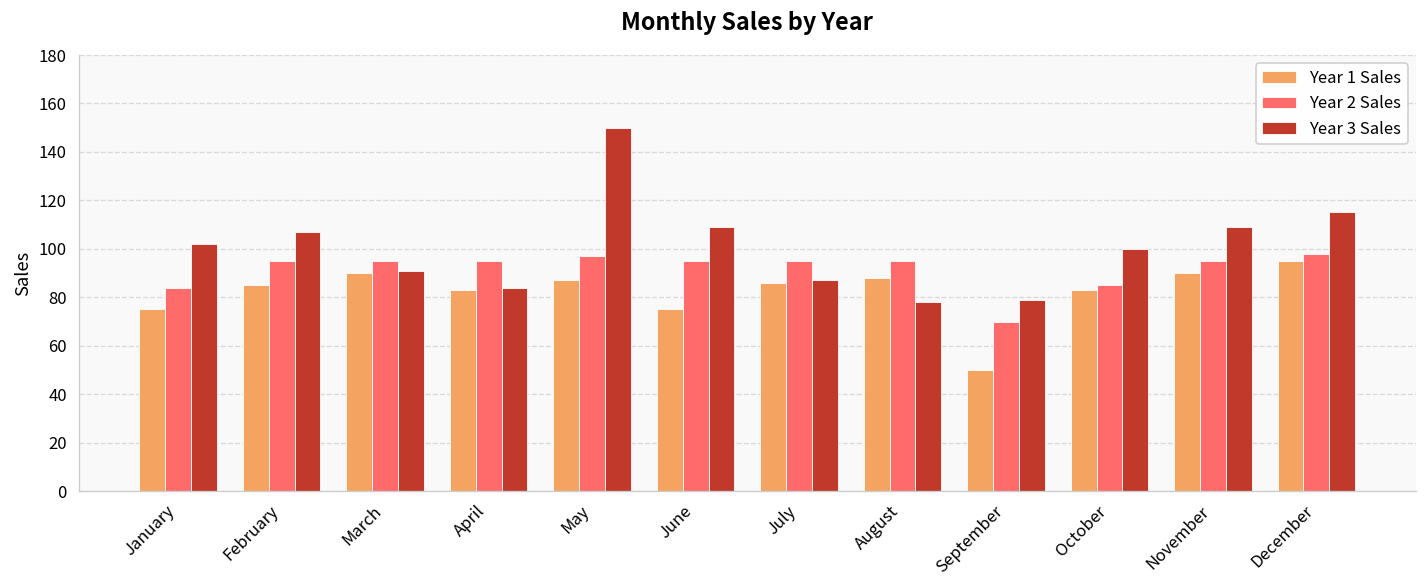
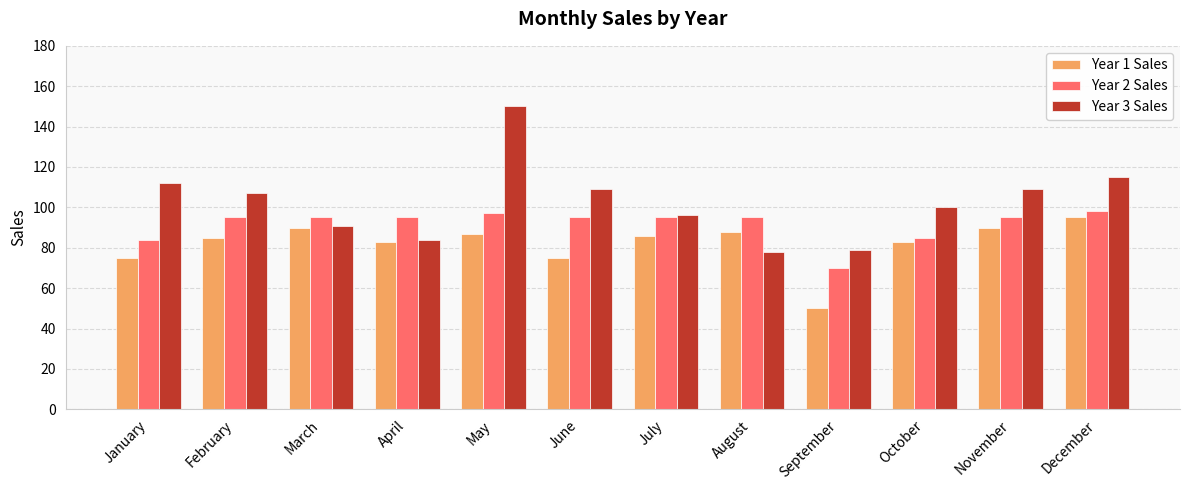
Year 3 Sales, January: 102 -> 112
Year 3 Sales, July: 87 -> 96
